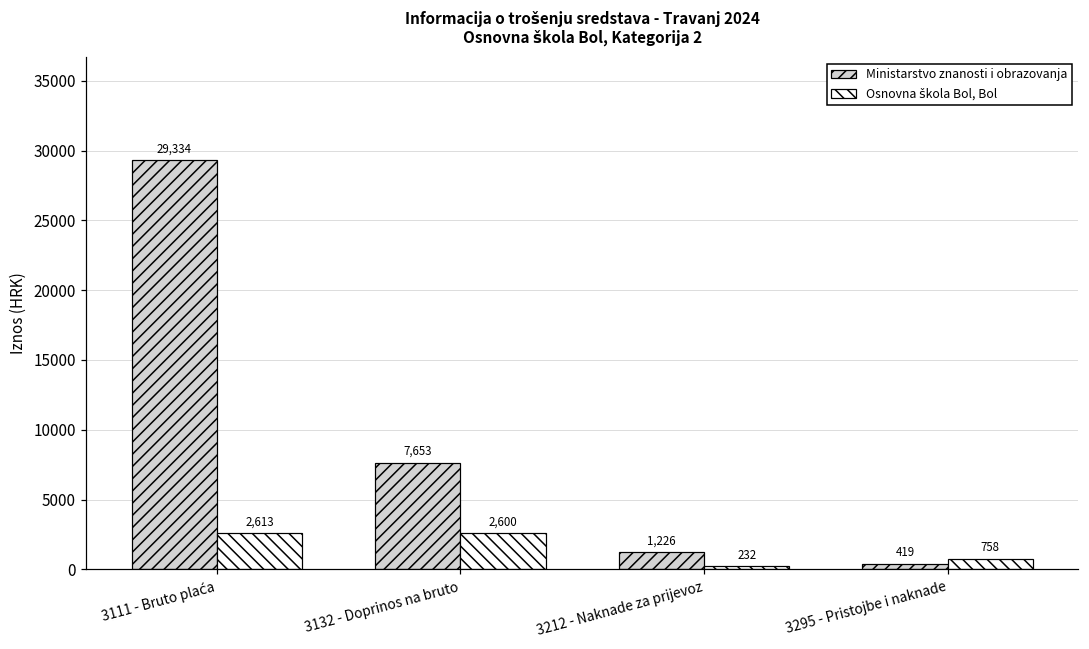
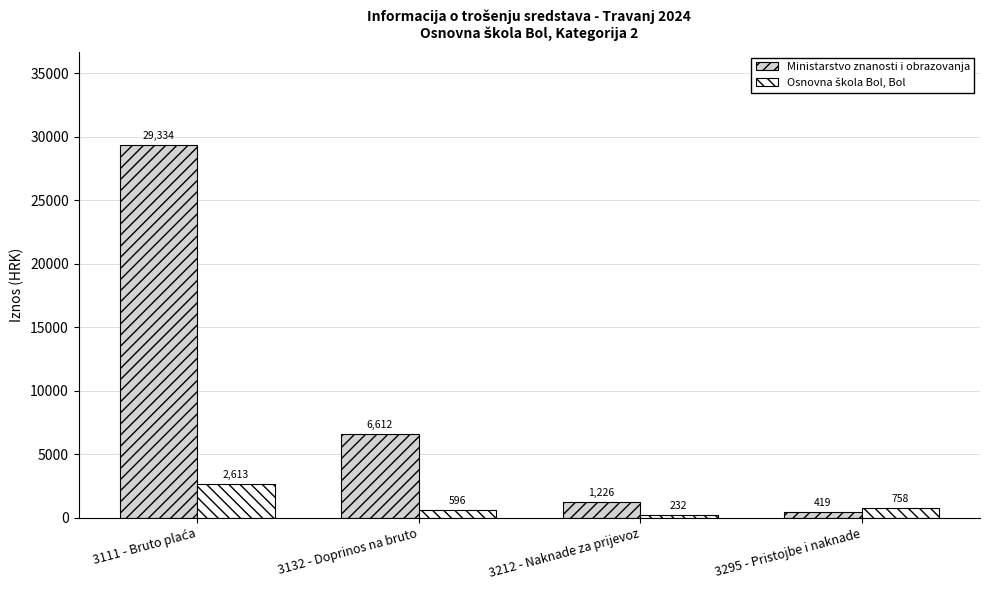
Ministarstvo znanosti i obrazovanja, 3132 - Doprinos na bruto: 7,653 -> 6,612
Osnovna škola Bol, Bol, 3132 - Doprinos na bruto: 2,600 -> 596
